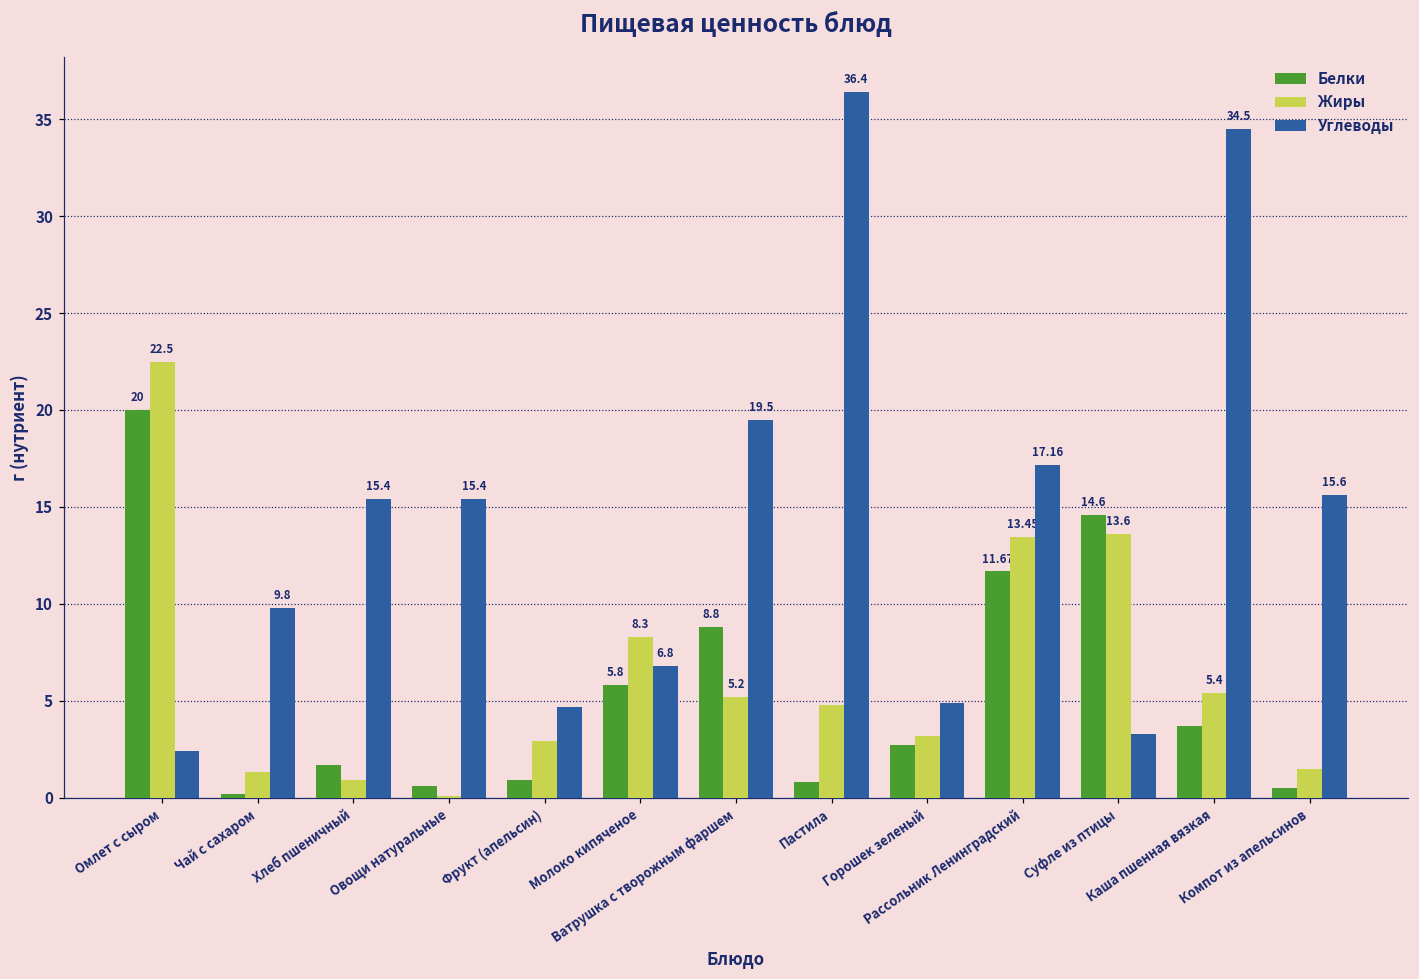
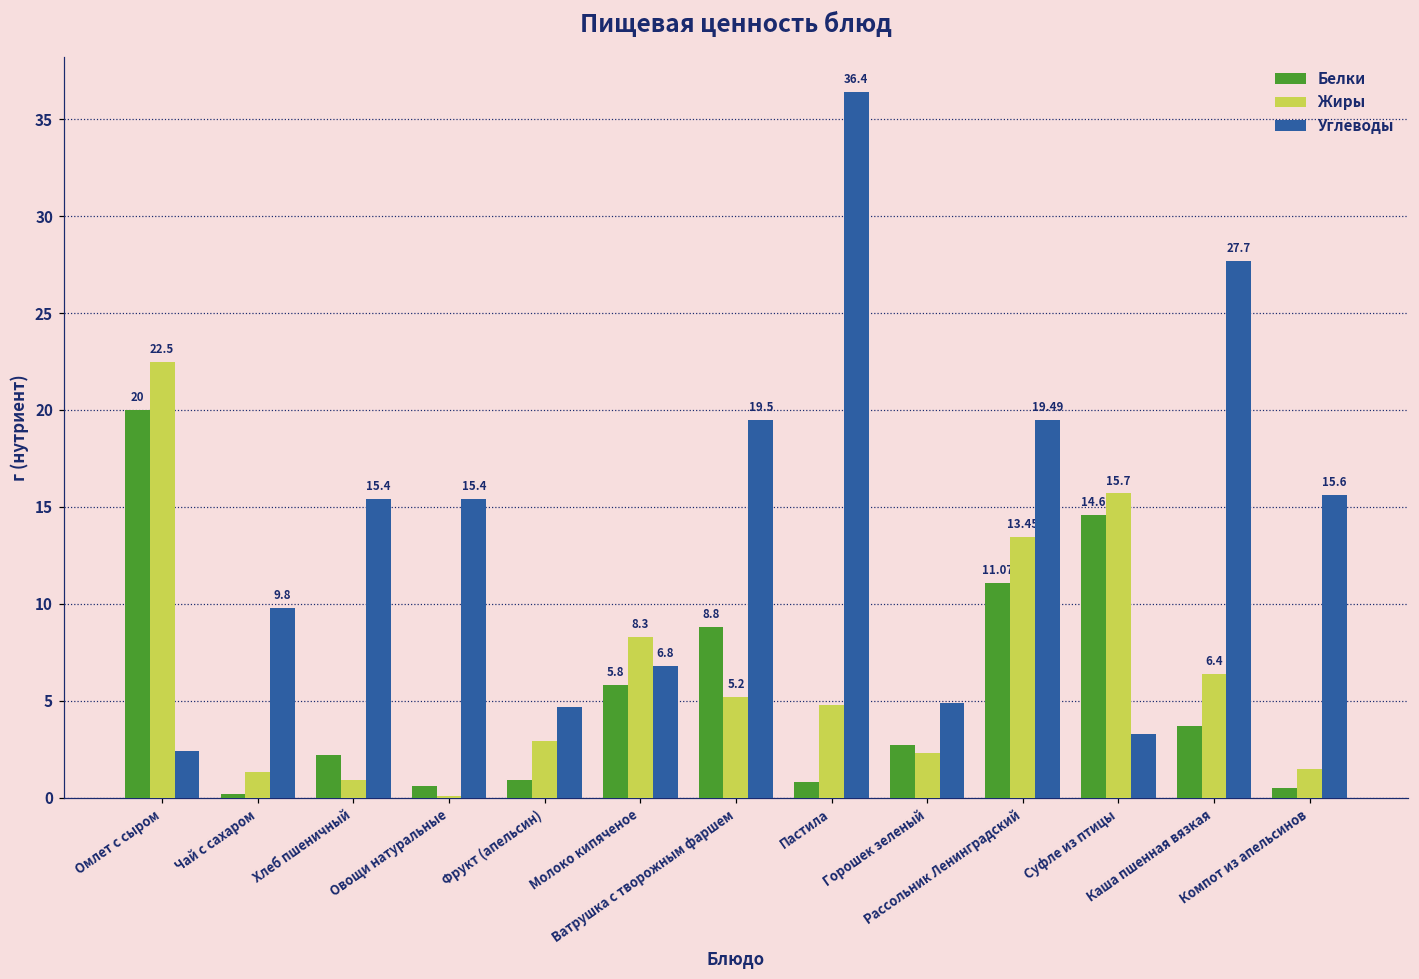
Белки, Хлеб пшеничный: 1.7 -> 2.2
Жиры, Горошек зеленый: 3.2 -> 2.3
Белки, Рассольник Ленинградский: 11.67 -> 11.07
Углеводы, Рассольник Ленинградский: 17.16 -> 19.49
Жиры, Суфле из птицы: 13.6 -> 15.7
Жиры, Каша пшенная вязкая: 5.4 -> 6.4
Углеводы, Каша пшенная вязкая: 34.5 -> 27.7
